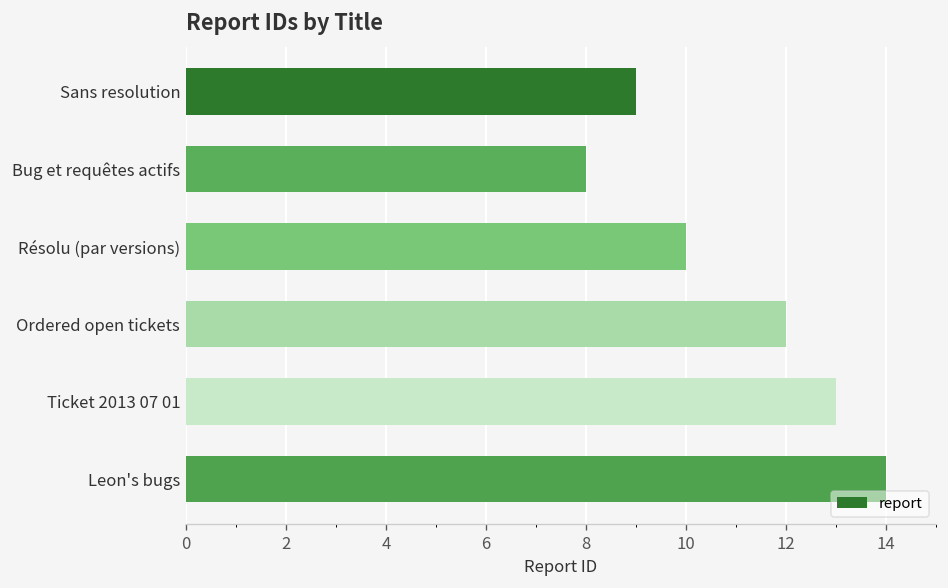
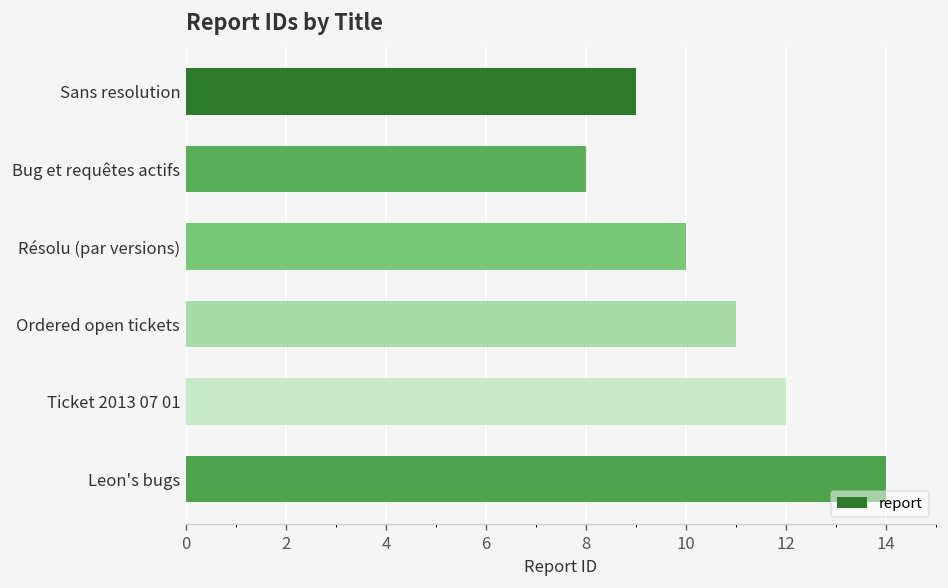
Ordered open tickets: 12 -> 11
Ticket 2013 07 01: 13 -> 12
